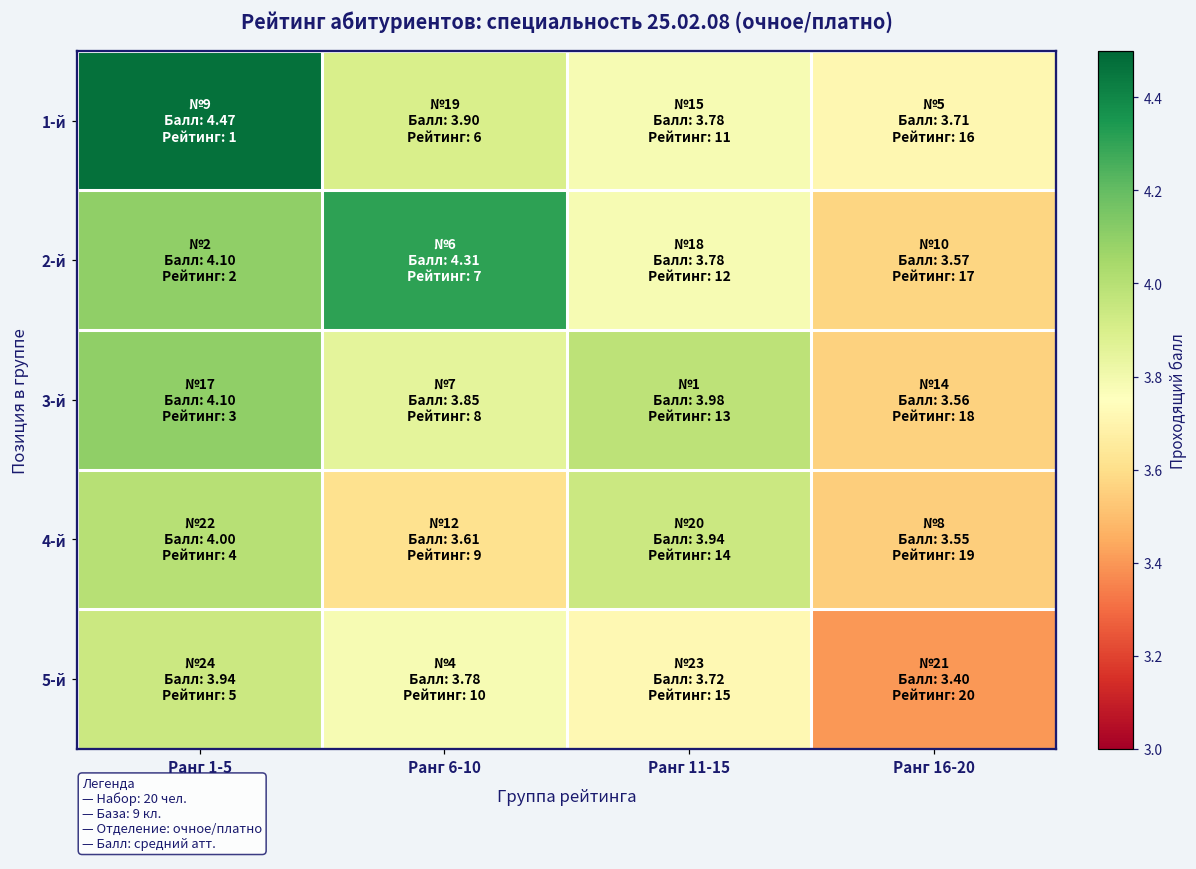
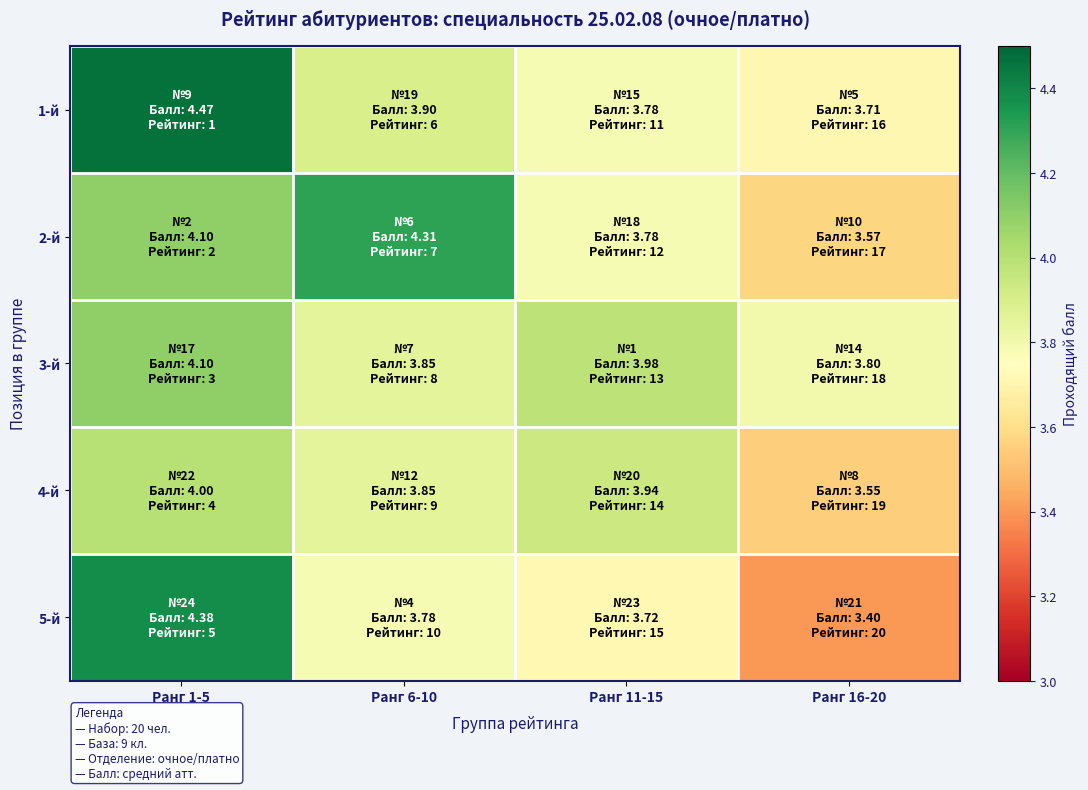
3-й, Ранг 16-20: 3.56 -> 3.80
4-й, Ранг 6-10: 3.61 -> 3.85
5-й, Ранг 1-5: 3.94 -> 4.38
